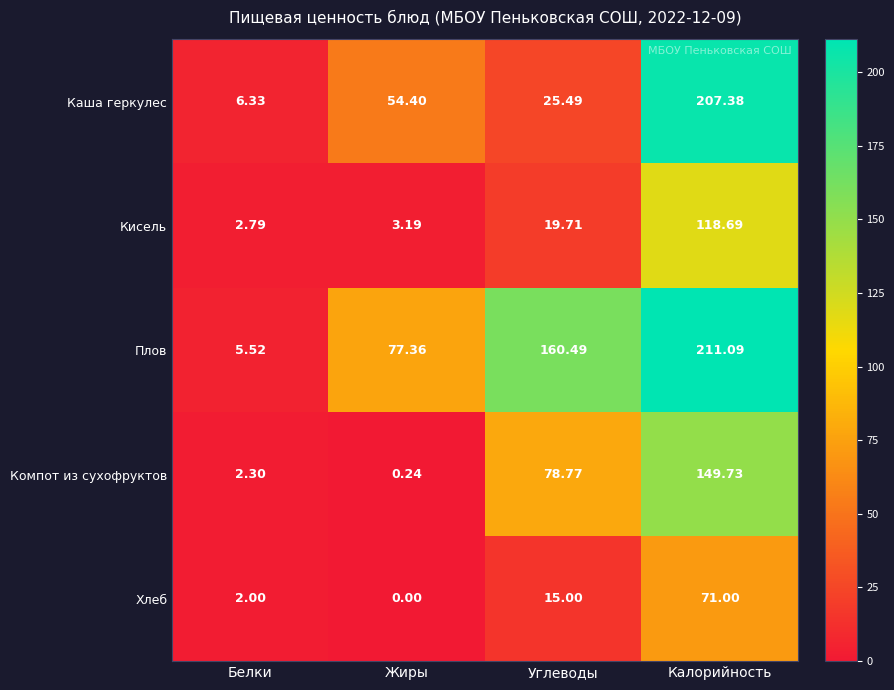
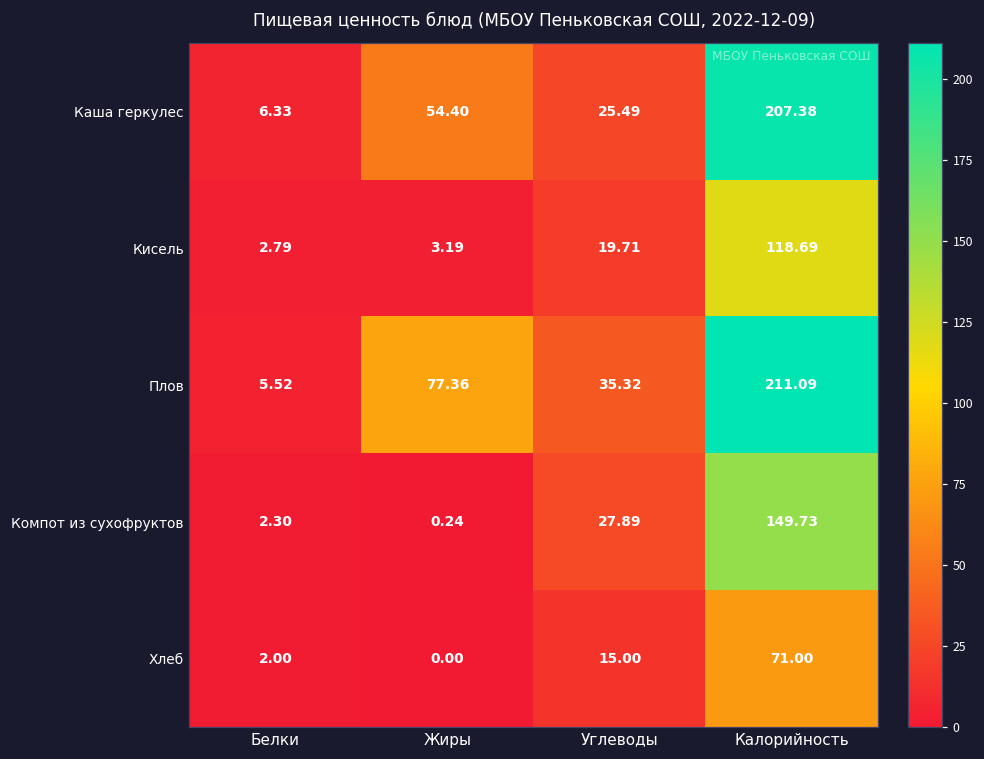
Плов, Углеводы: 160.49 -> 35.32
Компот из сухофруктов, Углеводы: 78.77 -> 27.89
